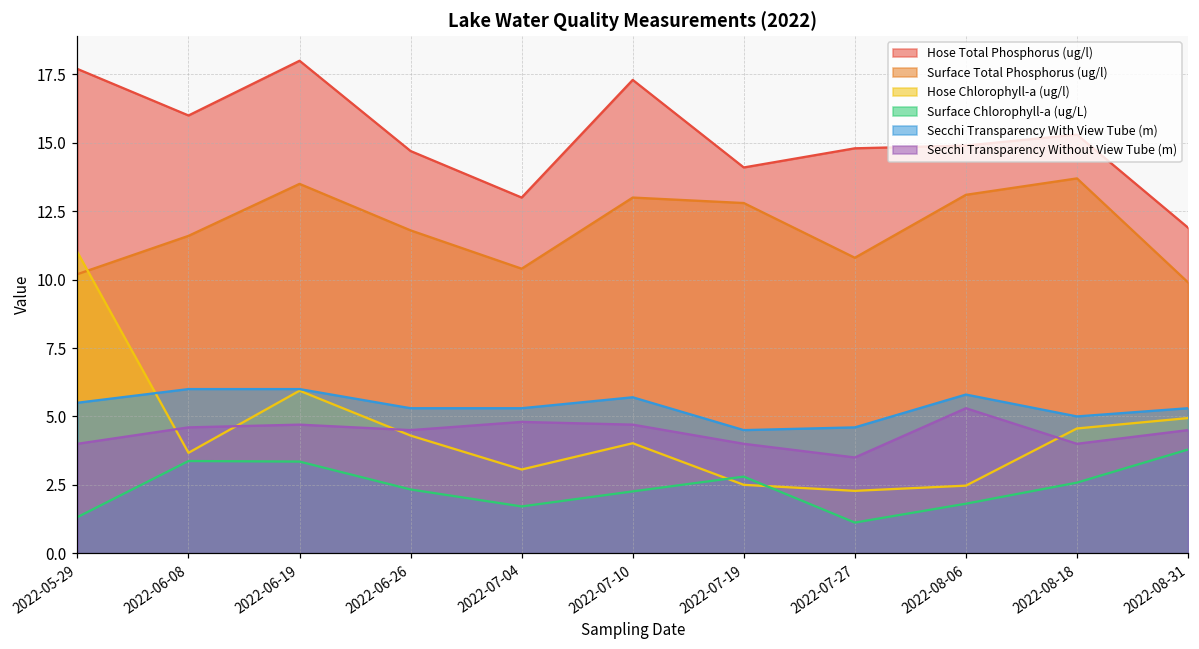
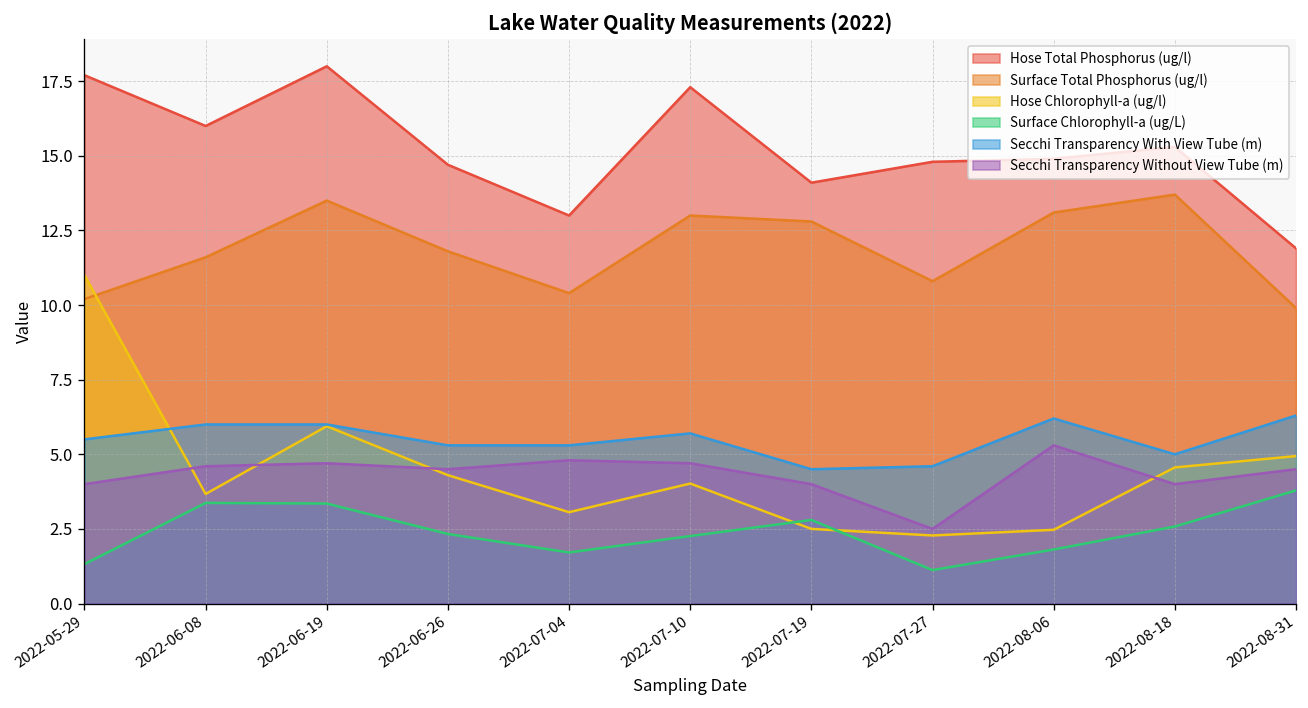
Secchi Transparency Without View Tube (m), 2022-07-27: 3.5 -> 2.5
Secchi Transparency With View Tube (m), 2022-08-06: 5.8 -> 6.2
Secchi Transparency With View Tube (m), 2022-08-31: 5.3 -> 6.3
